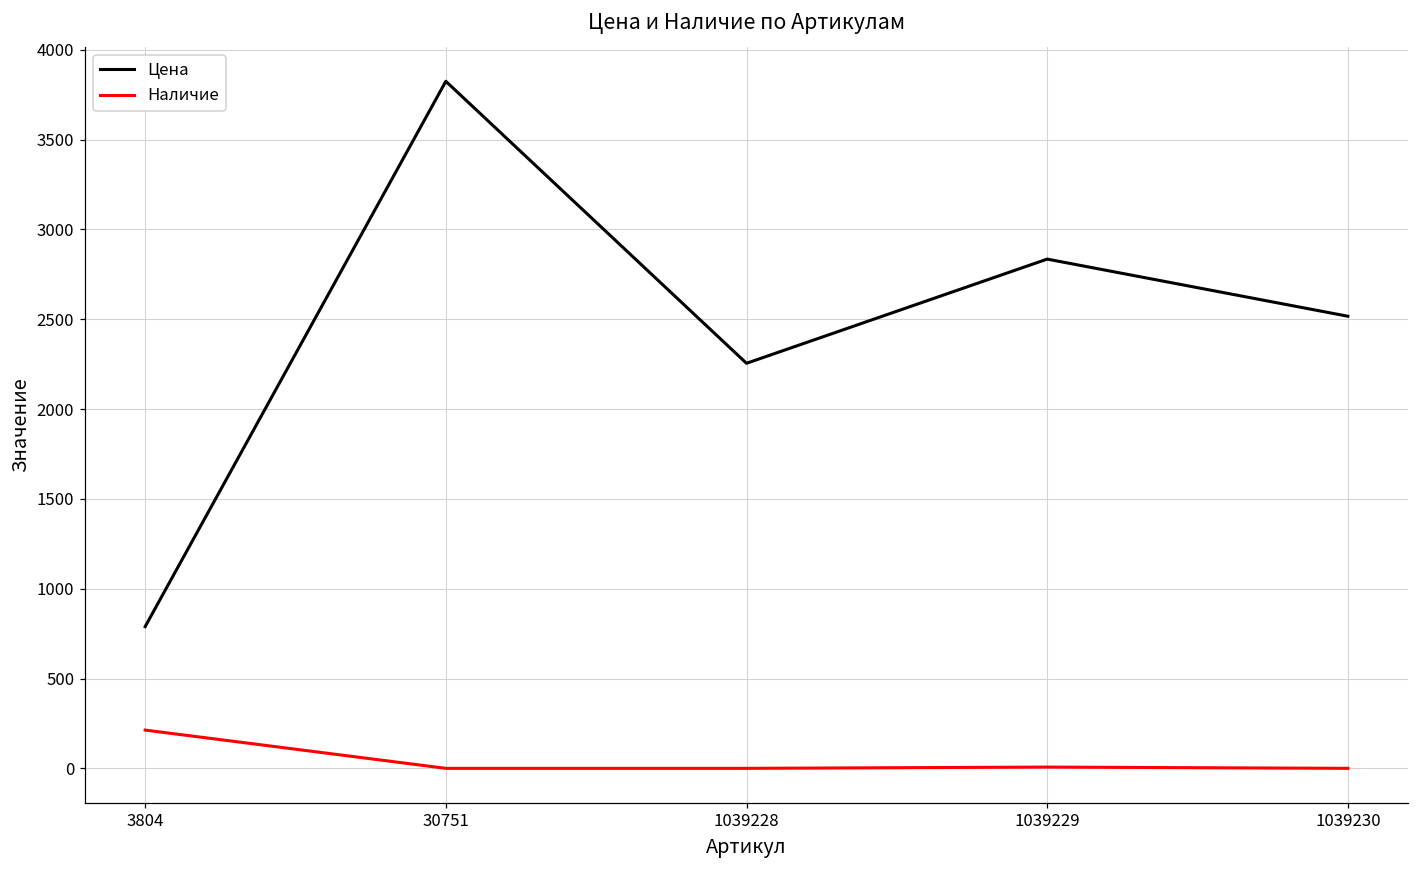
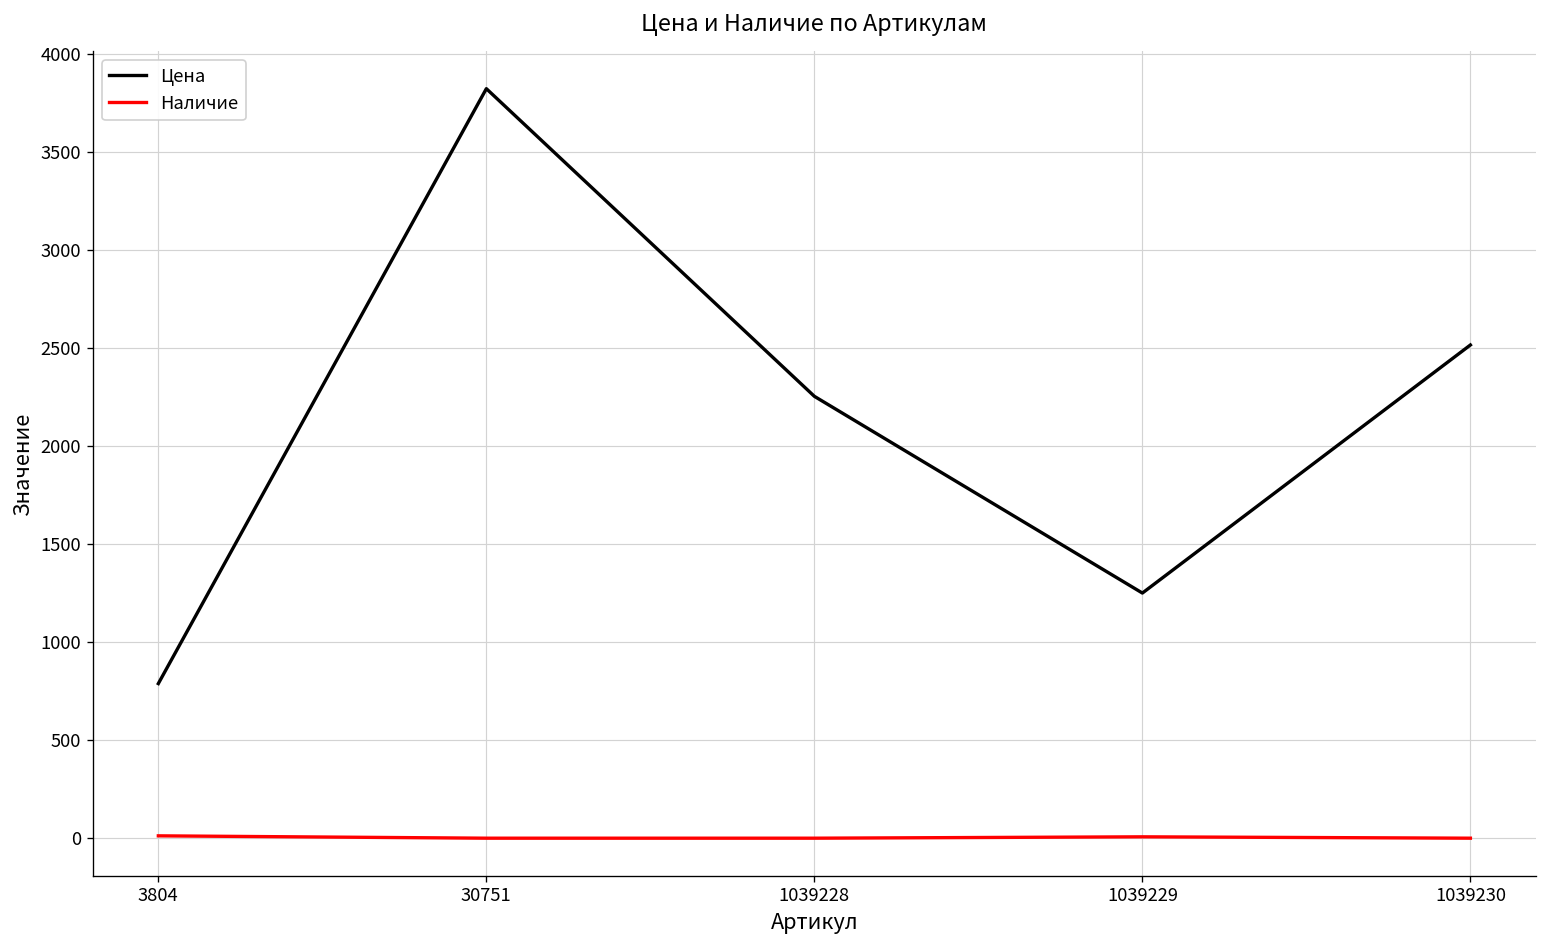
Наличие, 3804: 210 -> 10
Цена, 1039229: 2840 -> 1250
